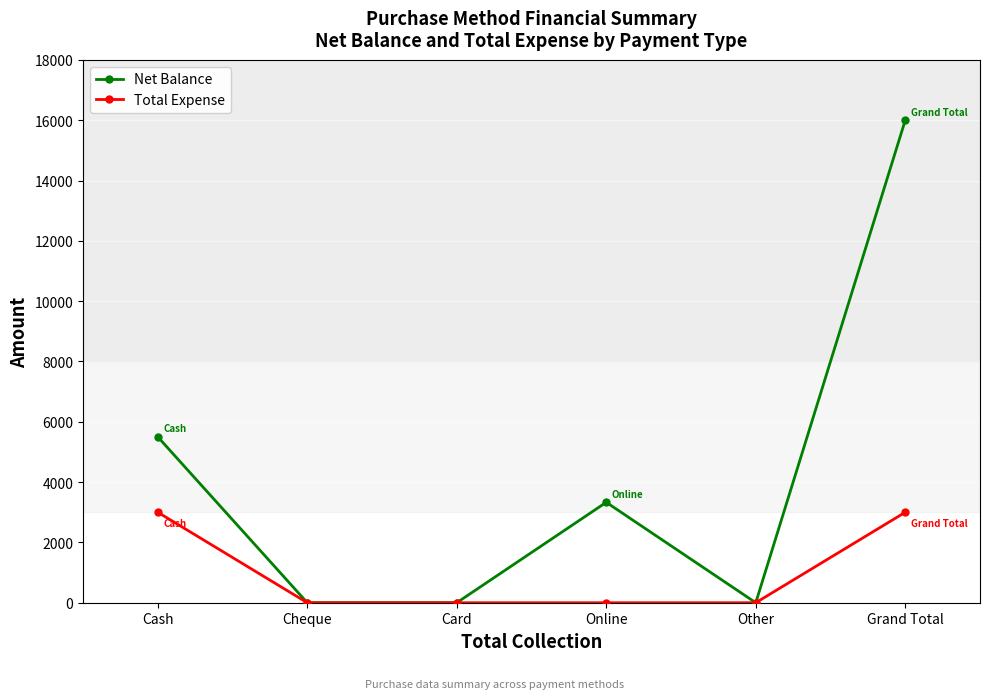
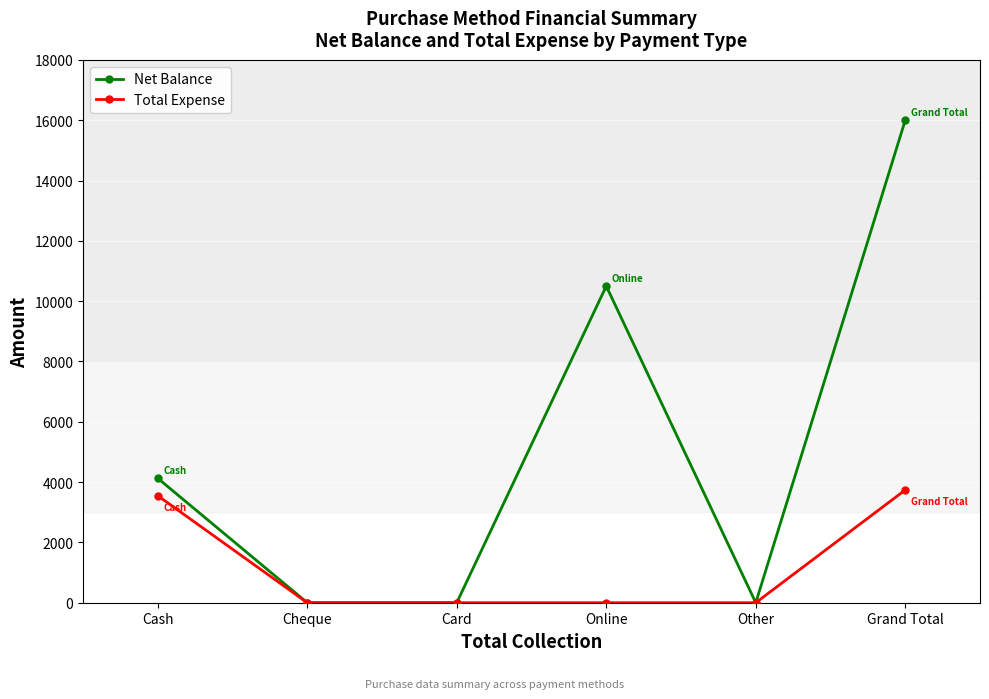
Net Balance, Cash: 5500 -> 4100
Total Expense, Cash: 3000 -> 3500
Net Balance, Online: 3300 -> 10500
Total Expense, Grand Total: 3000 -> 3700
